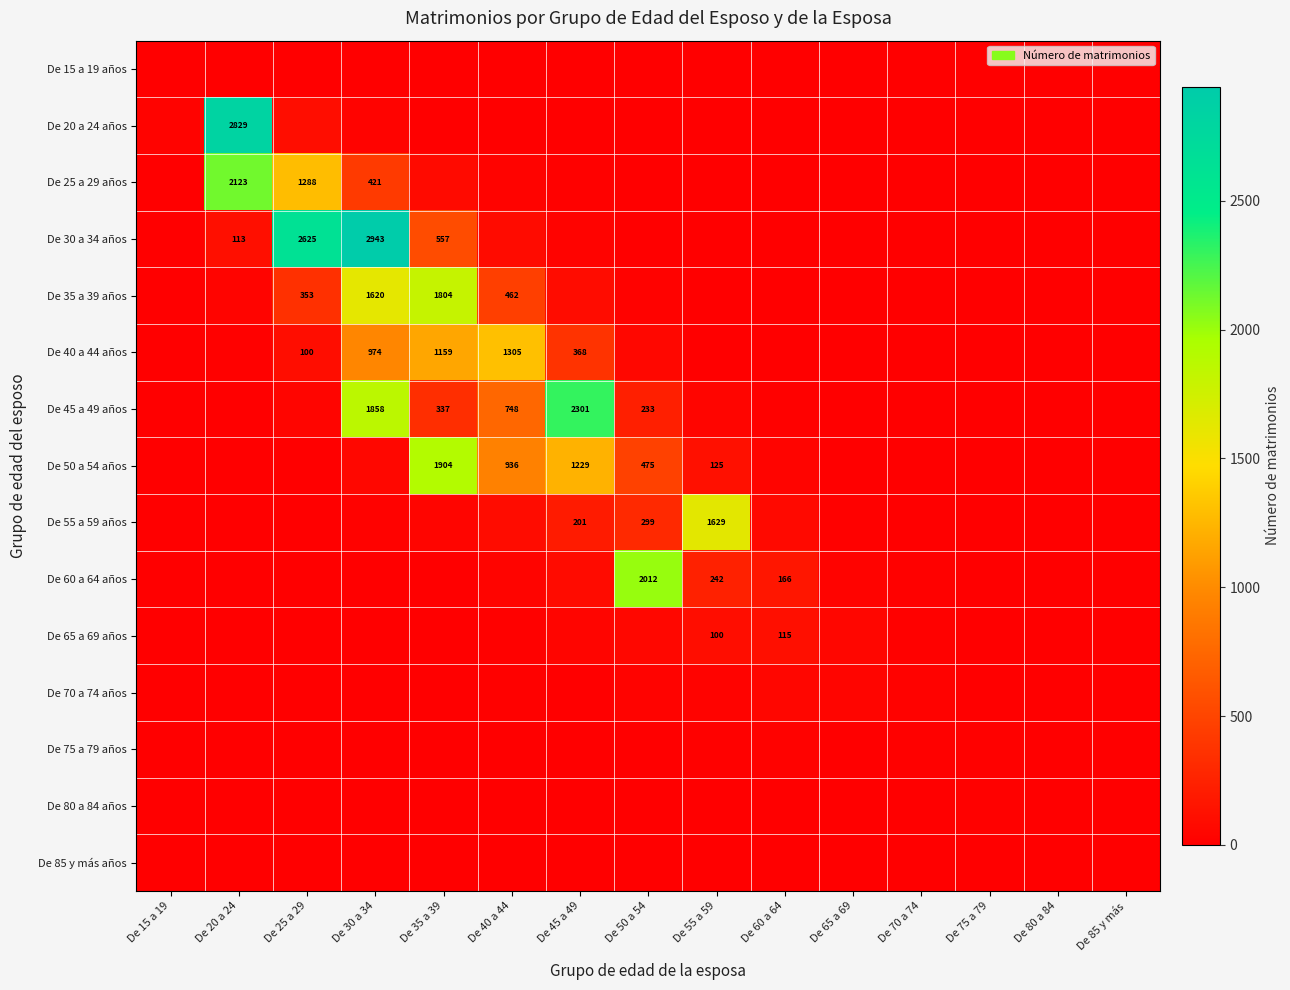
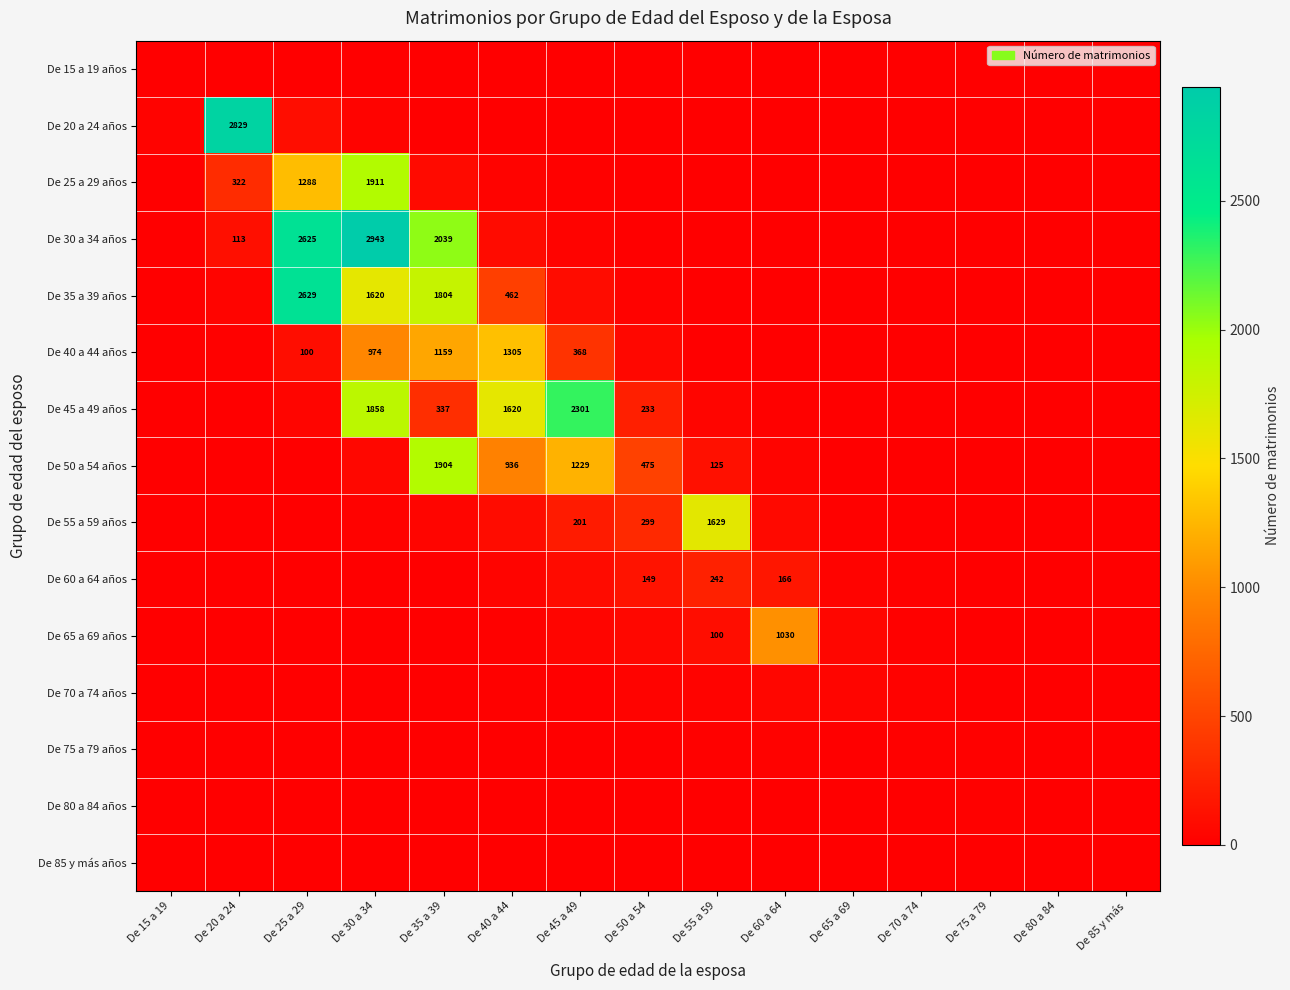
De 25 a 29 años, De 20 a 24: 2123 -> 322
De 25 a 29 años, De 30 a 34: 421 -> 1911
De 30 a 34 años, De 35 a 39: 557 -> 2039
De 35 a 39 años, De 25 a 29: 353 -> 2629
De 45 a 49 años, De 40 a 44: 748 -> 1620
De 60 a 64 años, De 50 a 54: 2012 -> 149
De 65 a 69 años, De 60 a 64: 115 -> 1030
